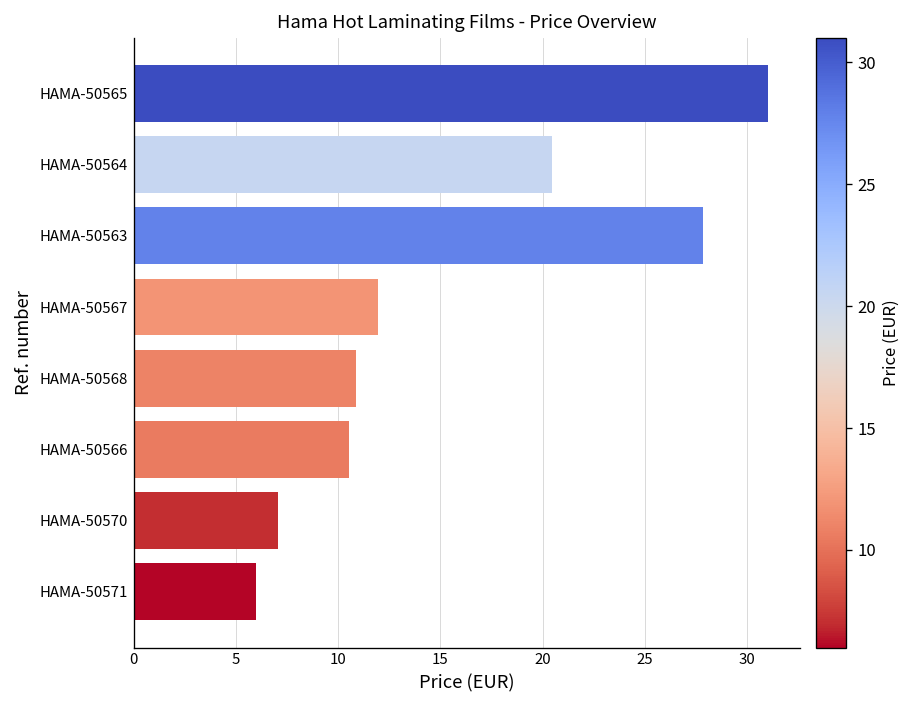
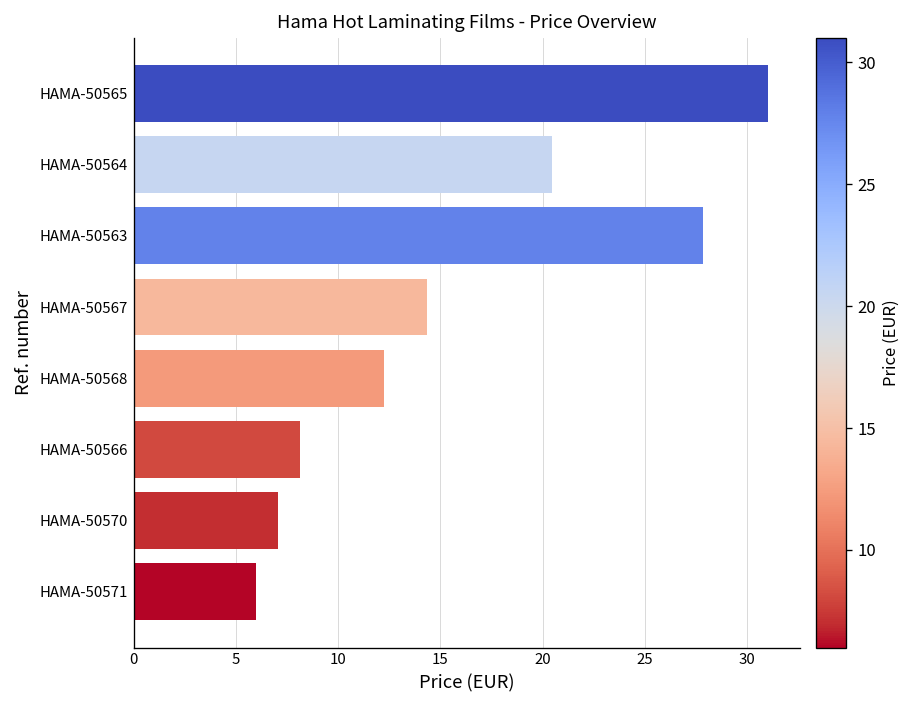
HAMA-50567: 11.9 -> 14.3
HAMA-50568: 10.9 -> 12.3
HAMA-50566: 10.5 -> 8.1
